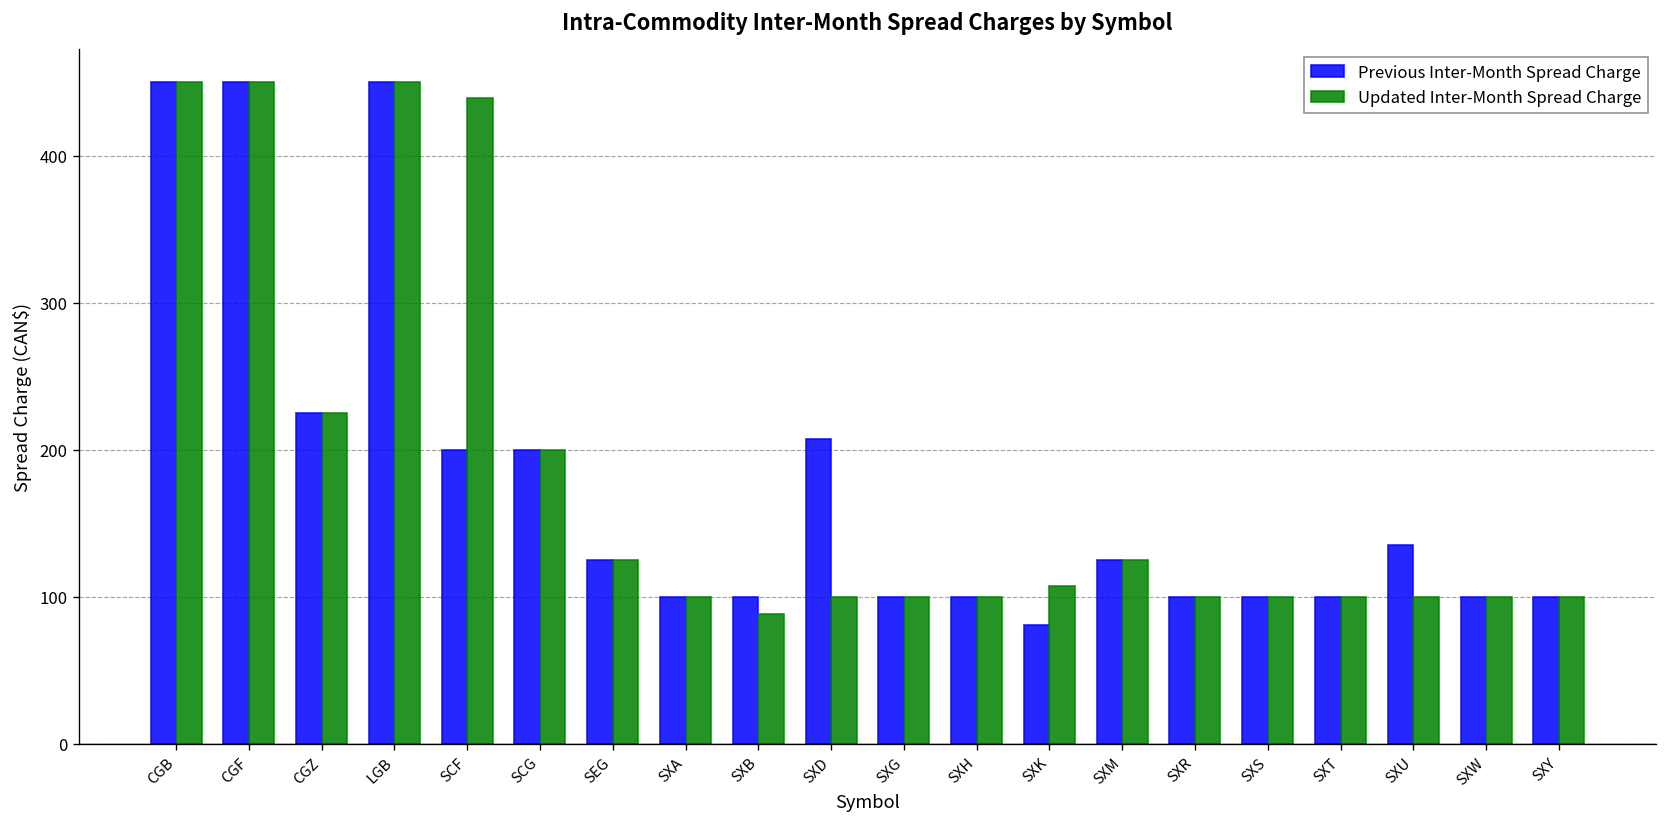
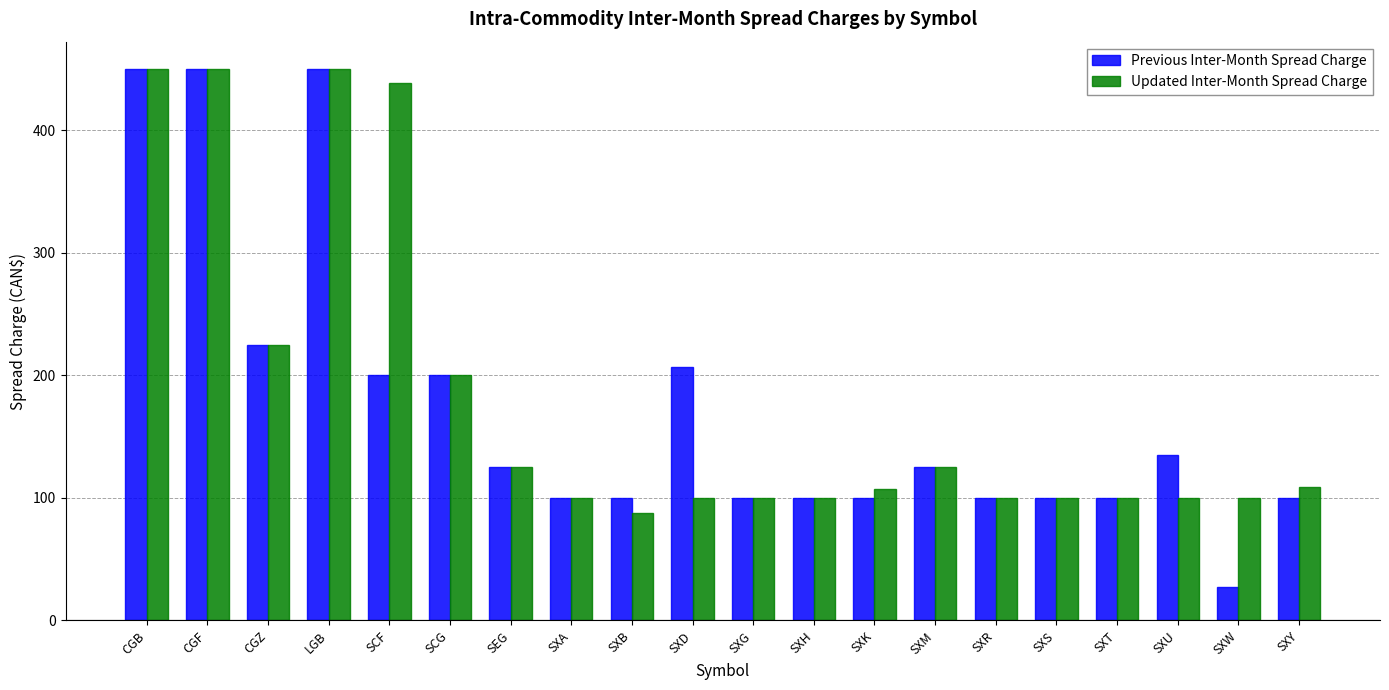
Previous Inter-Month Spread Charge, SXK: 81 -> 100
Previous Inter-Month Spread Charge, SXW: 100 -> 27
Updated Inter-Month Spread Charge, SXY: 100 -> 109
